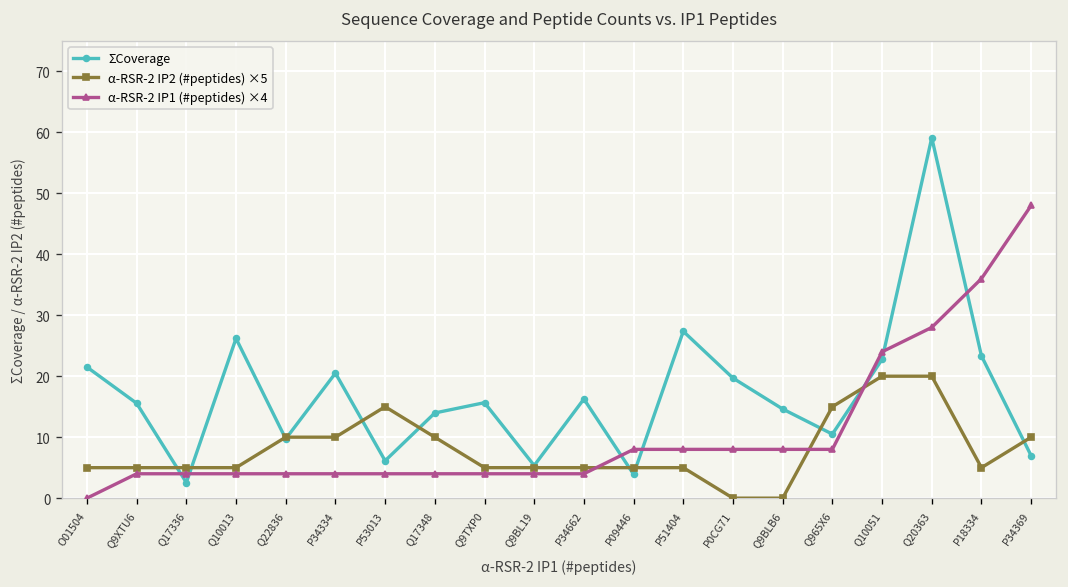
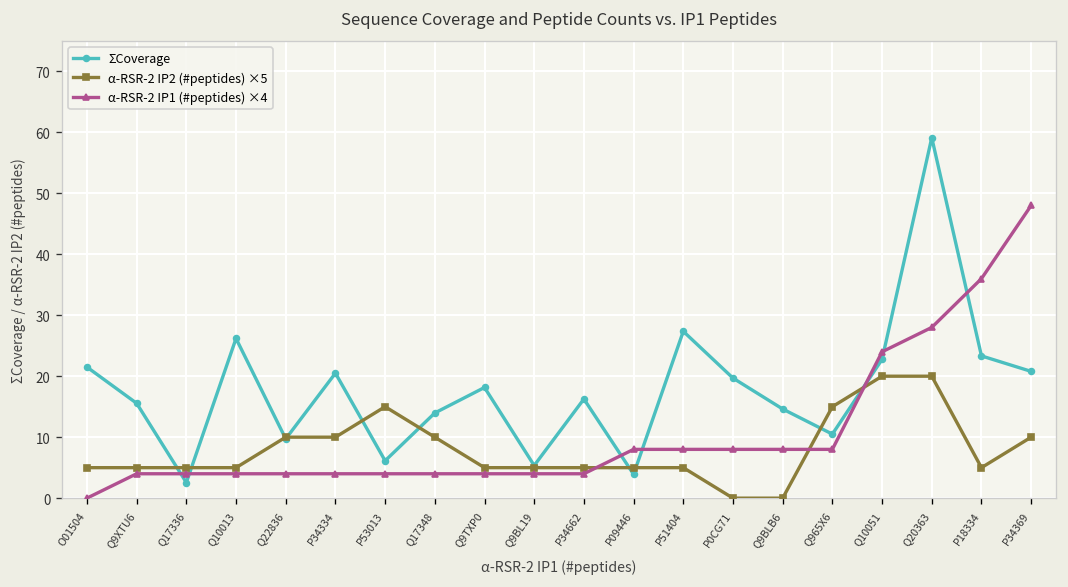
ΣCoverage, Q9TXP0: 16 -> 18
ΣCoverage, P34369: 7 -> 21
